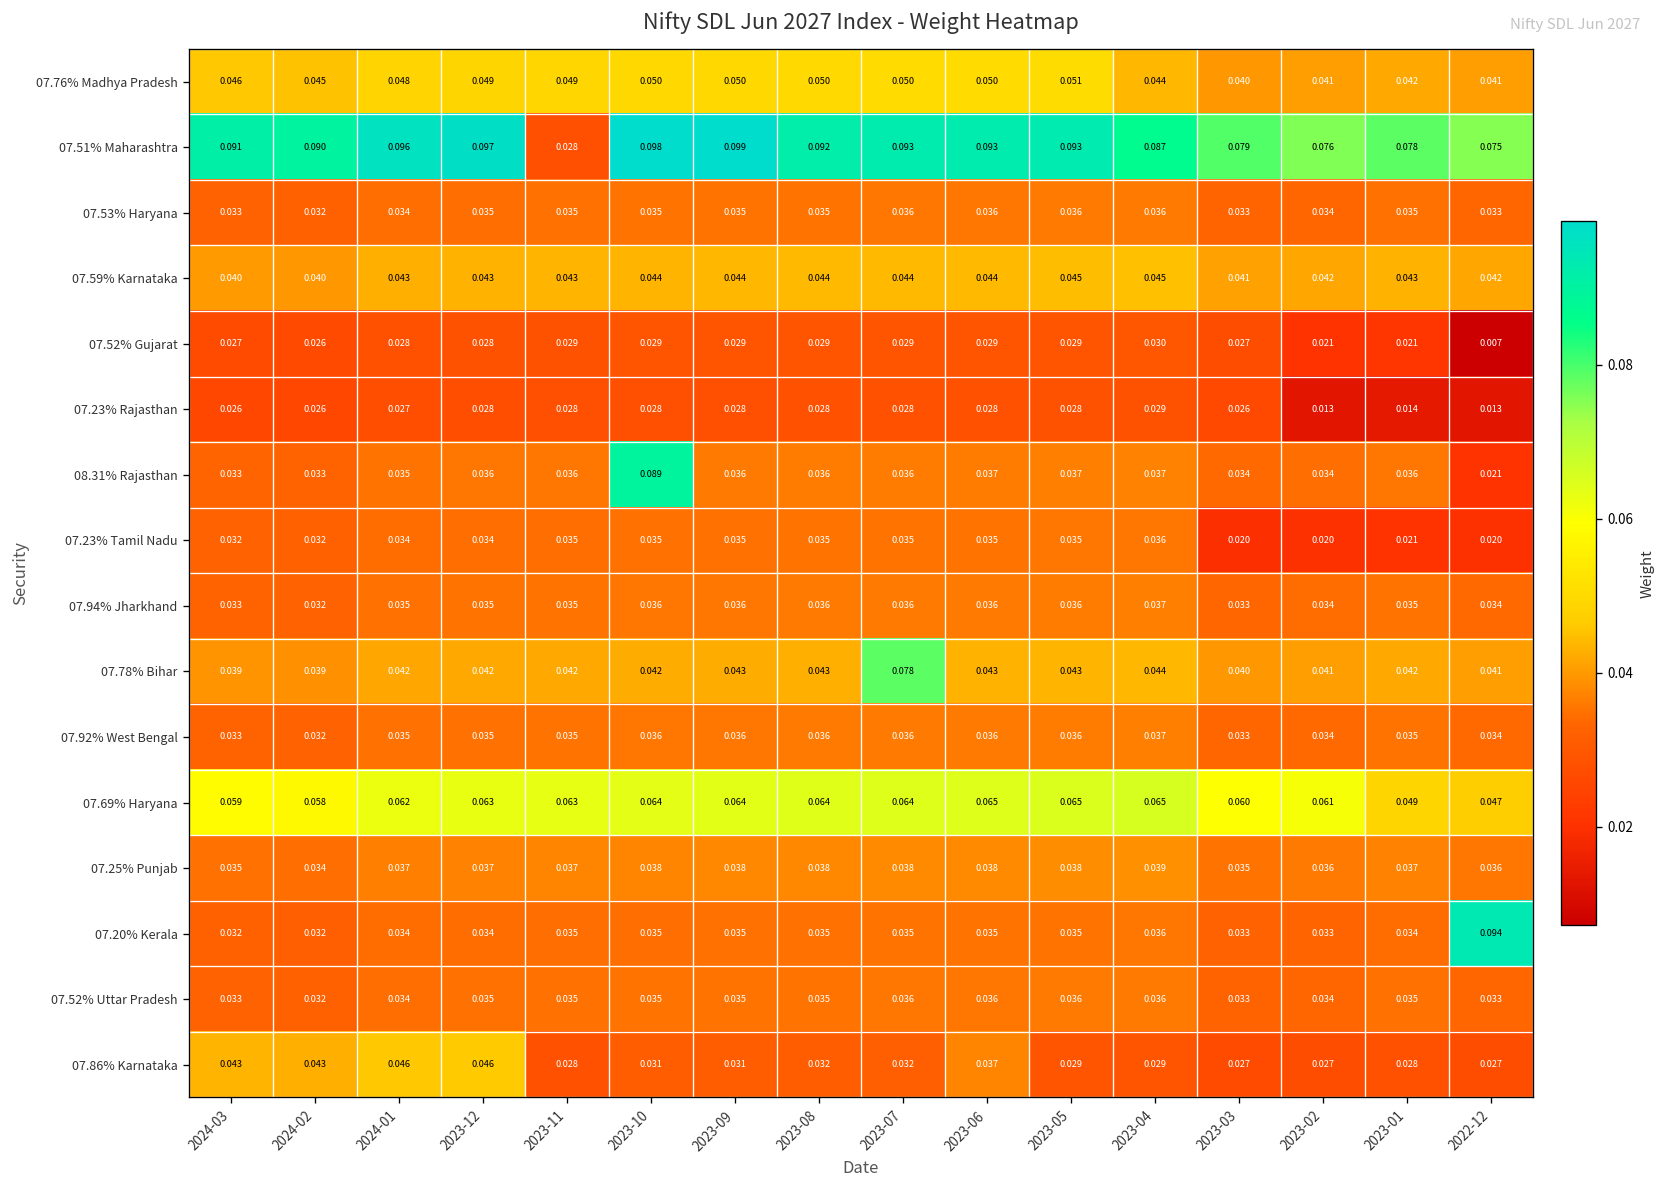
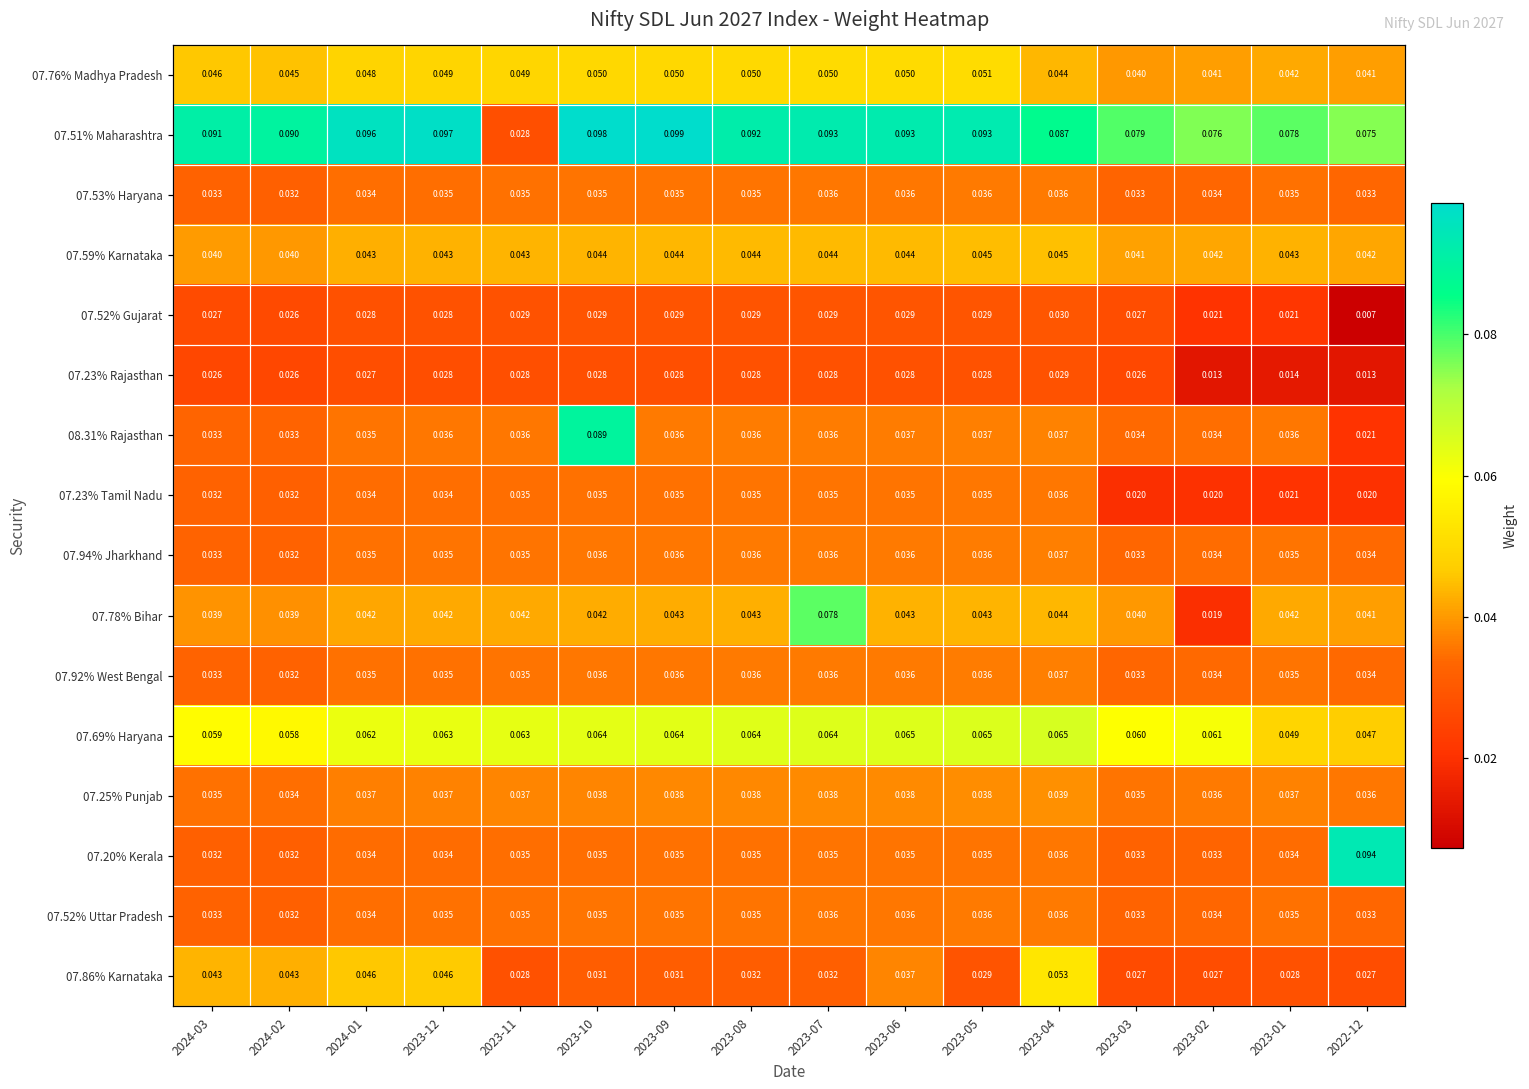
07.78% Bihar, 2023-02: 0.041 -> 0.019
07.86% Karnataka, 2023-04: 0.029 -> 0.053
